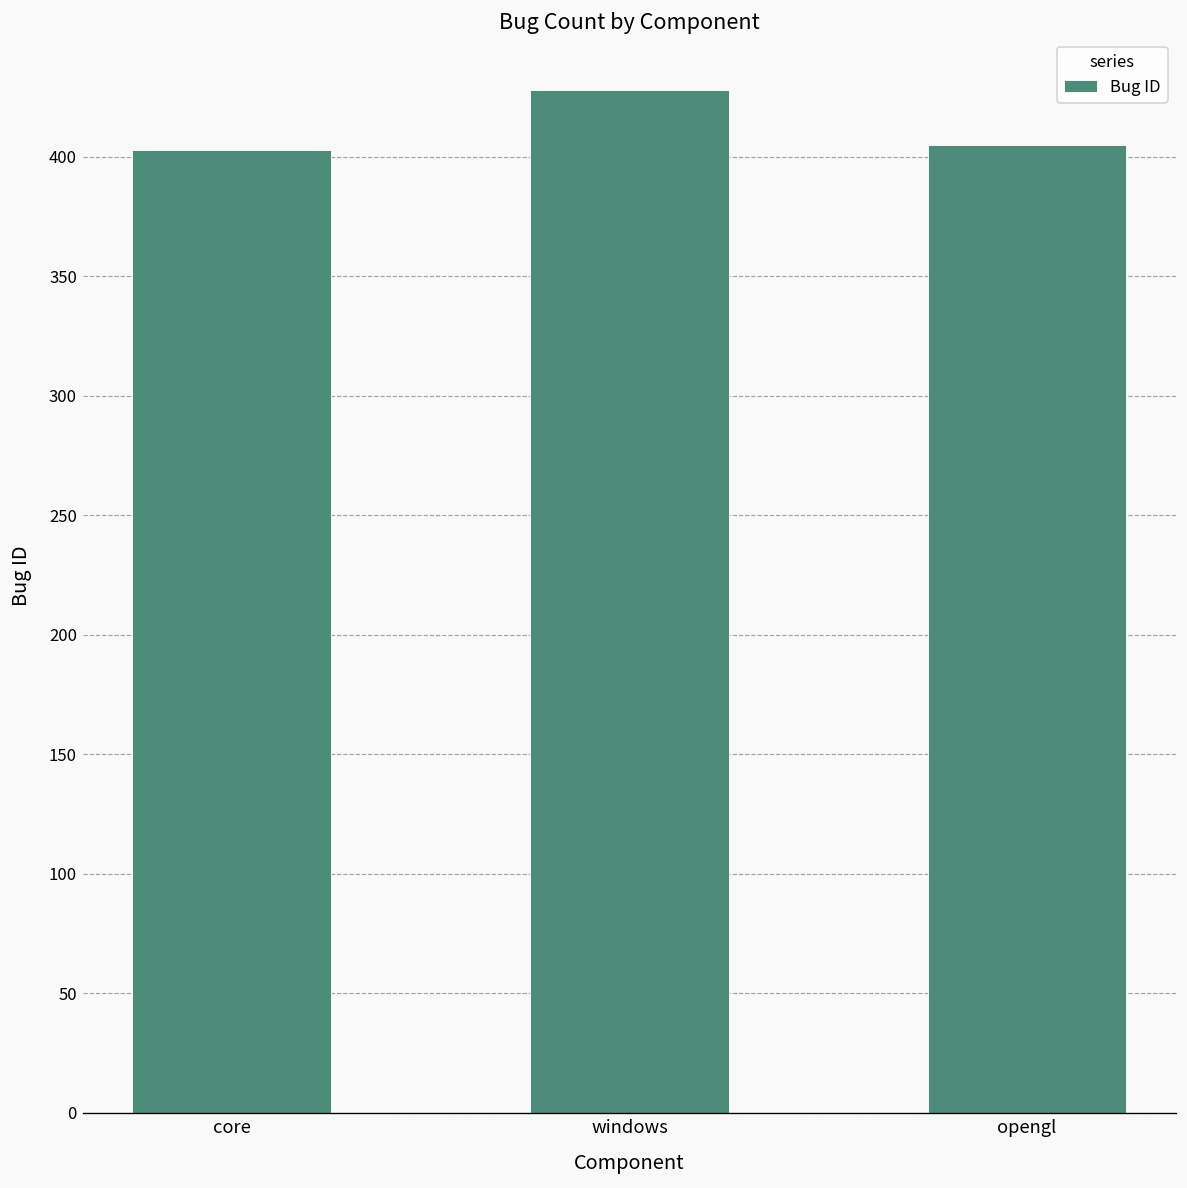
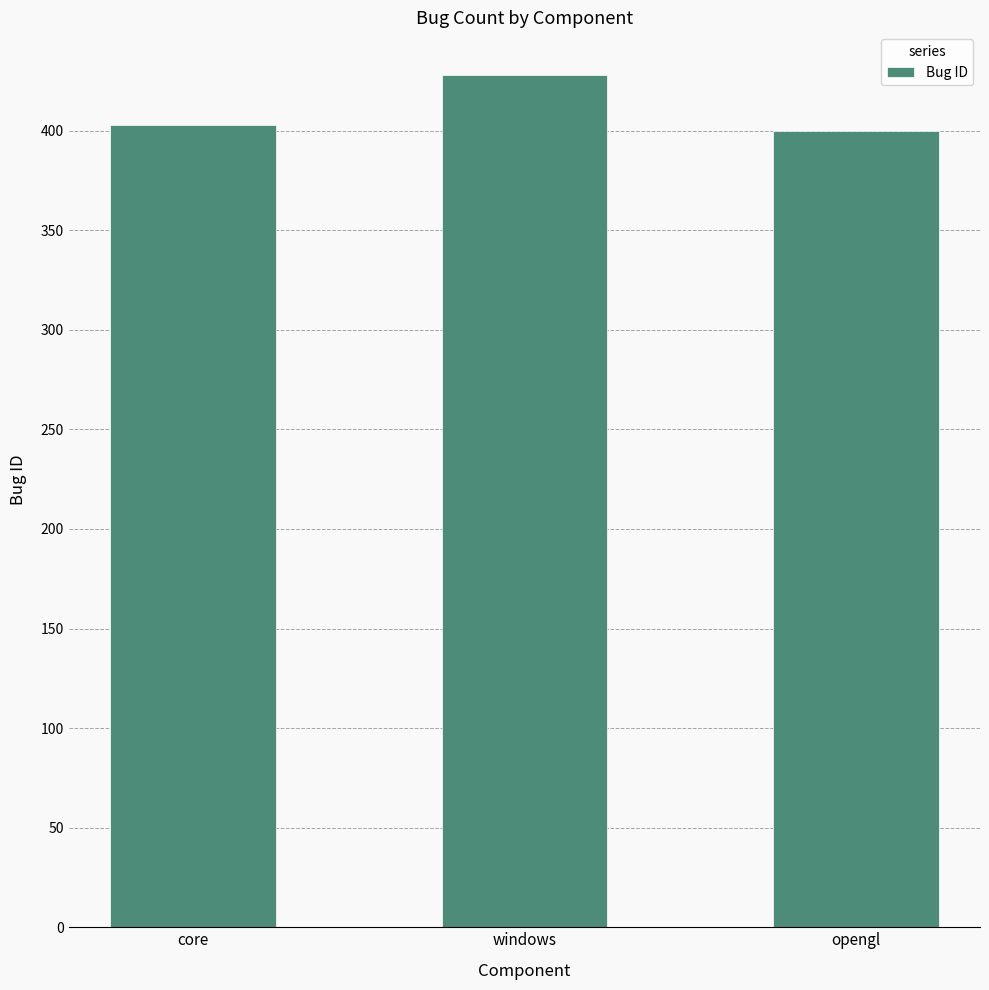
opengl: 405 -> 400
